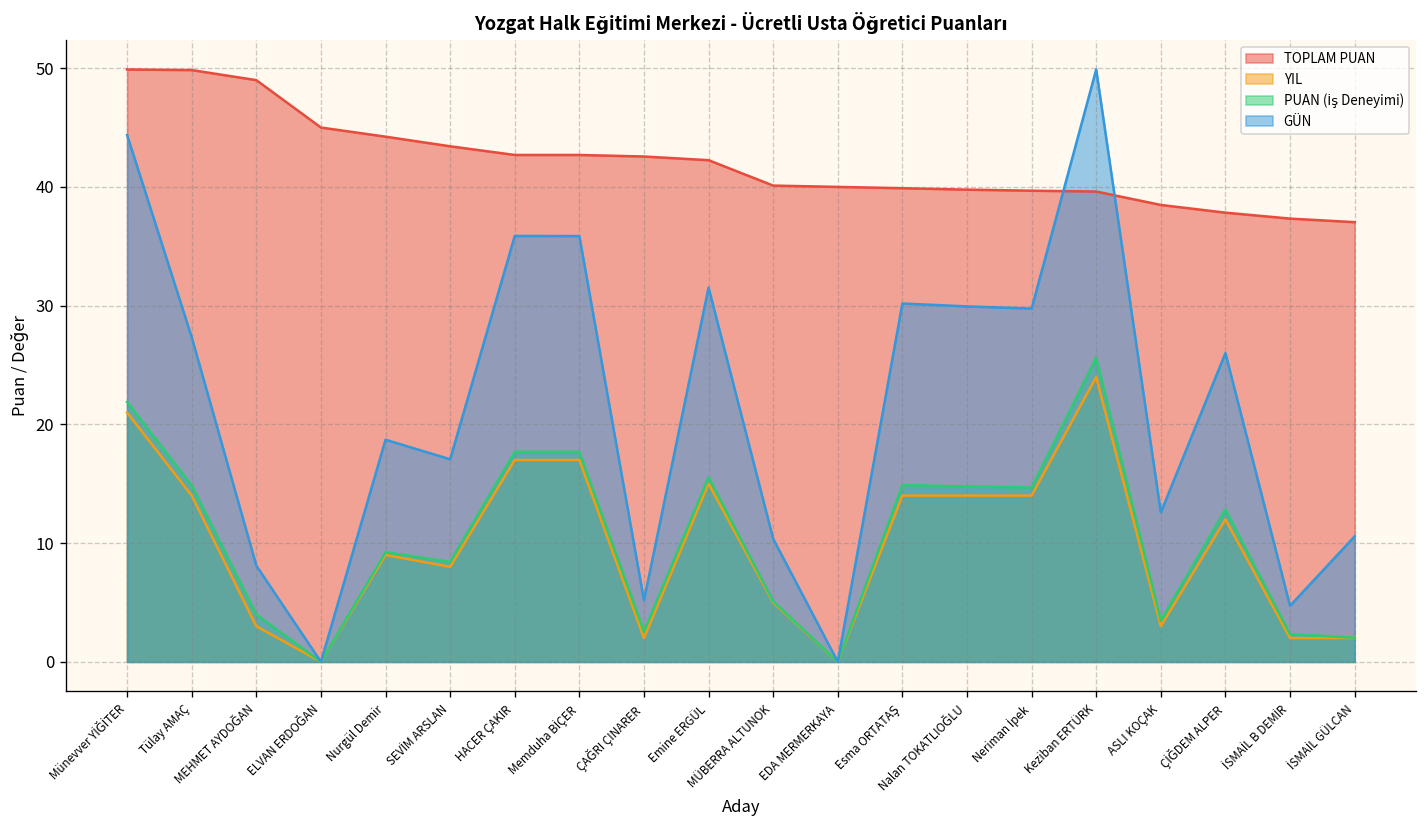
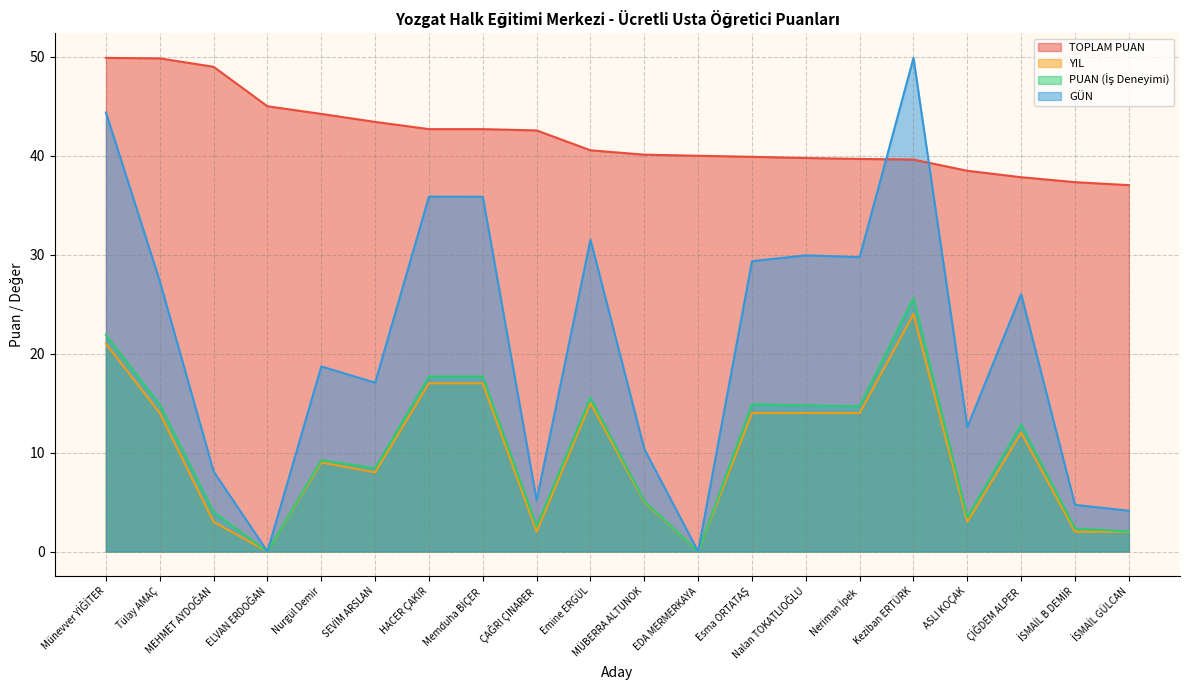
TOPLAM PUAN, Emine ERGÜL: 42 -> 41
GÜN, Esma ORTATAŞ: 30 -> 29
GÜN, İSMAİL GÜLCAN: 11 -> 4
